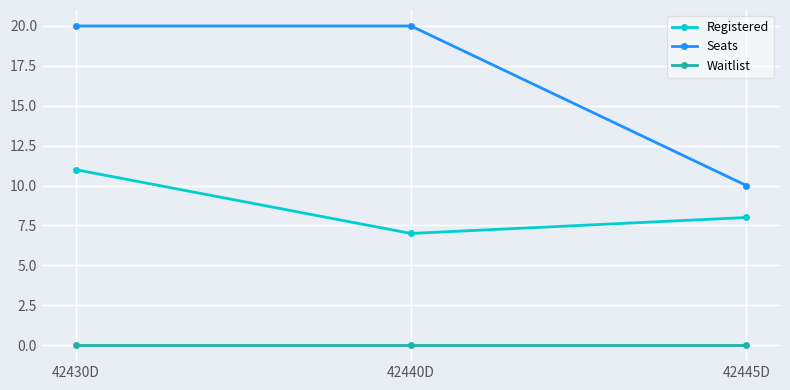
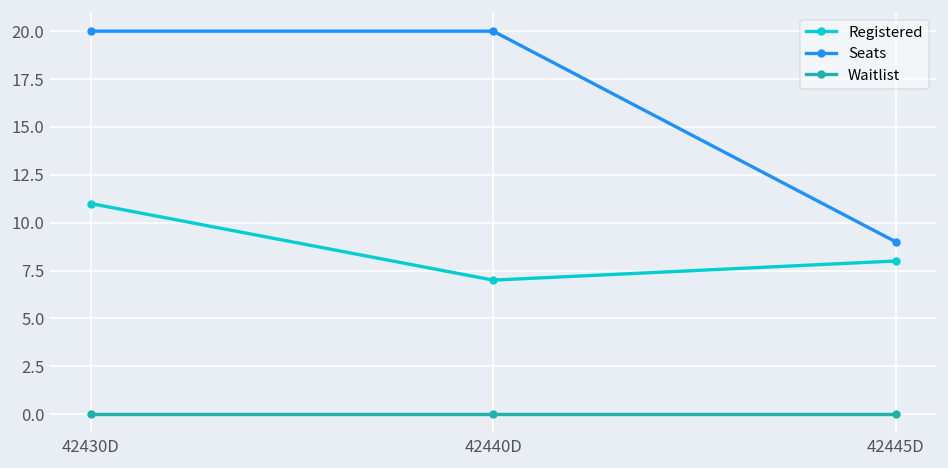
Seats, 42445D: 10 -> 9
